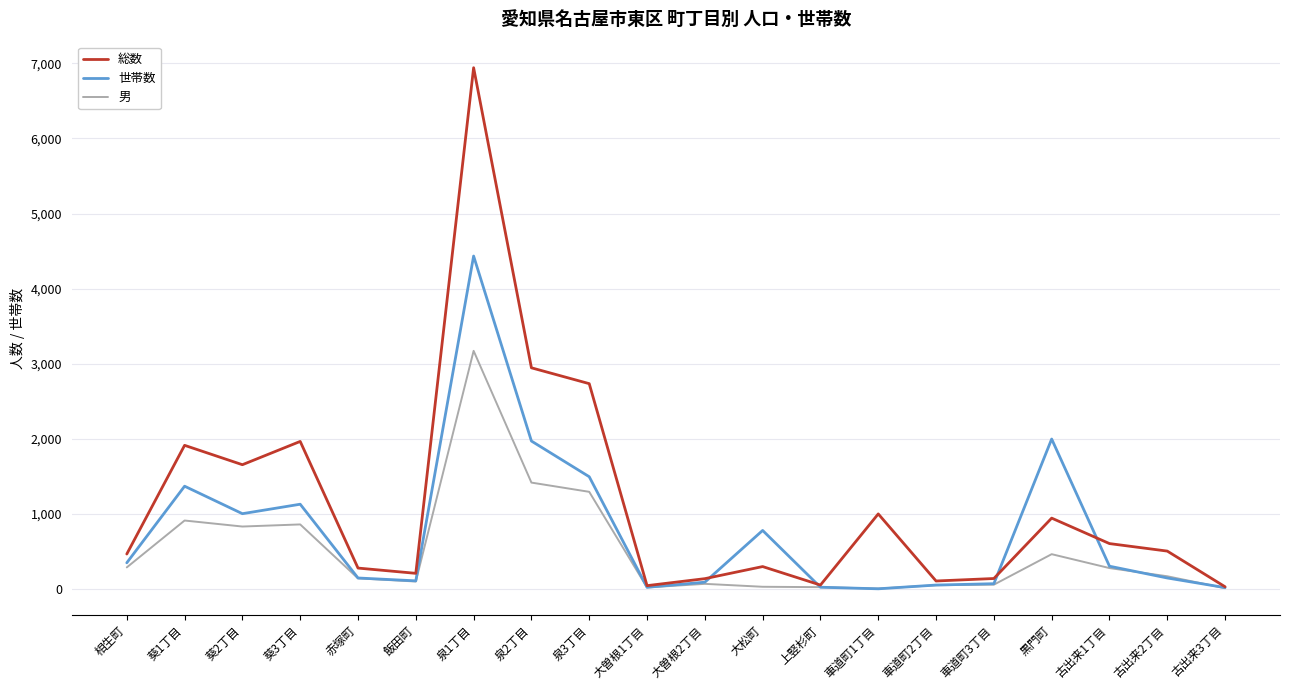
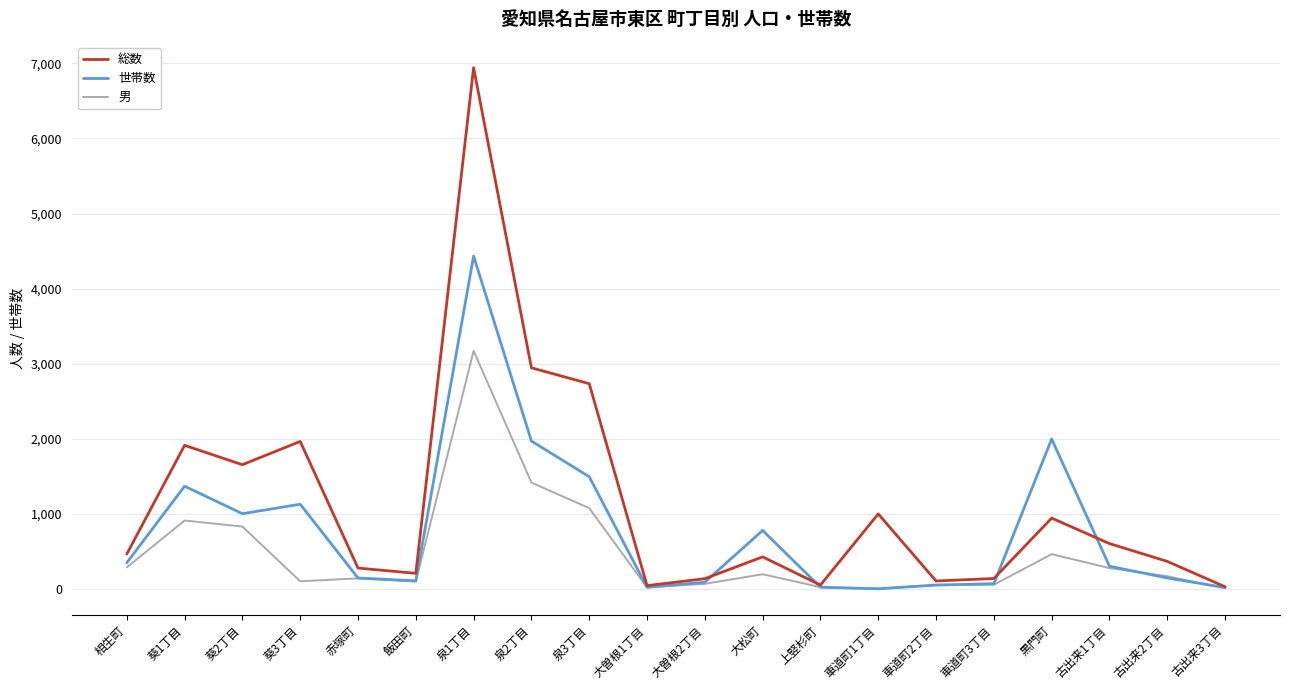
男, 葵3丁目: 900 -> 100
男, 泉3丁目: 1,300 -> 1,100
総数, 大松町: 300 -> 400
男, 大松町: 0 -> 200
総数, 古出来2丁目: 500 -> 400
